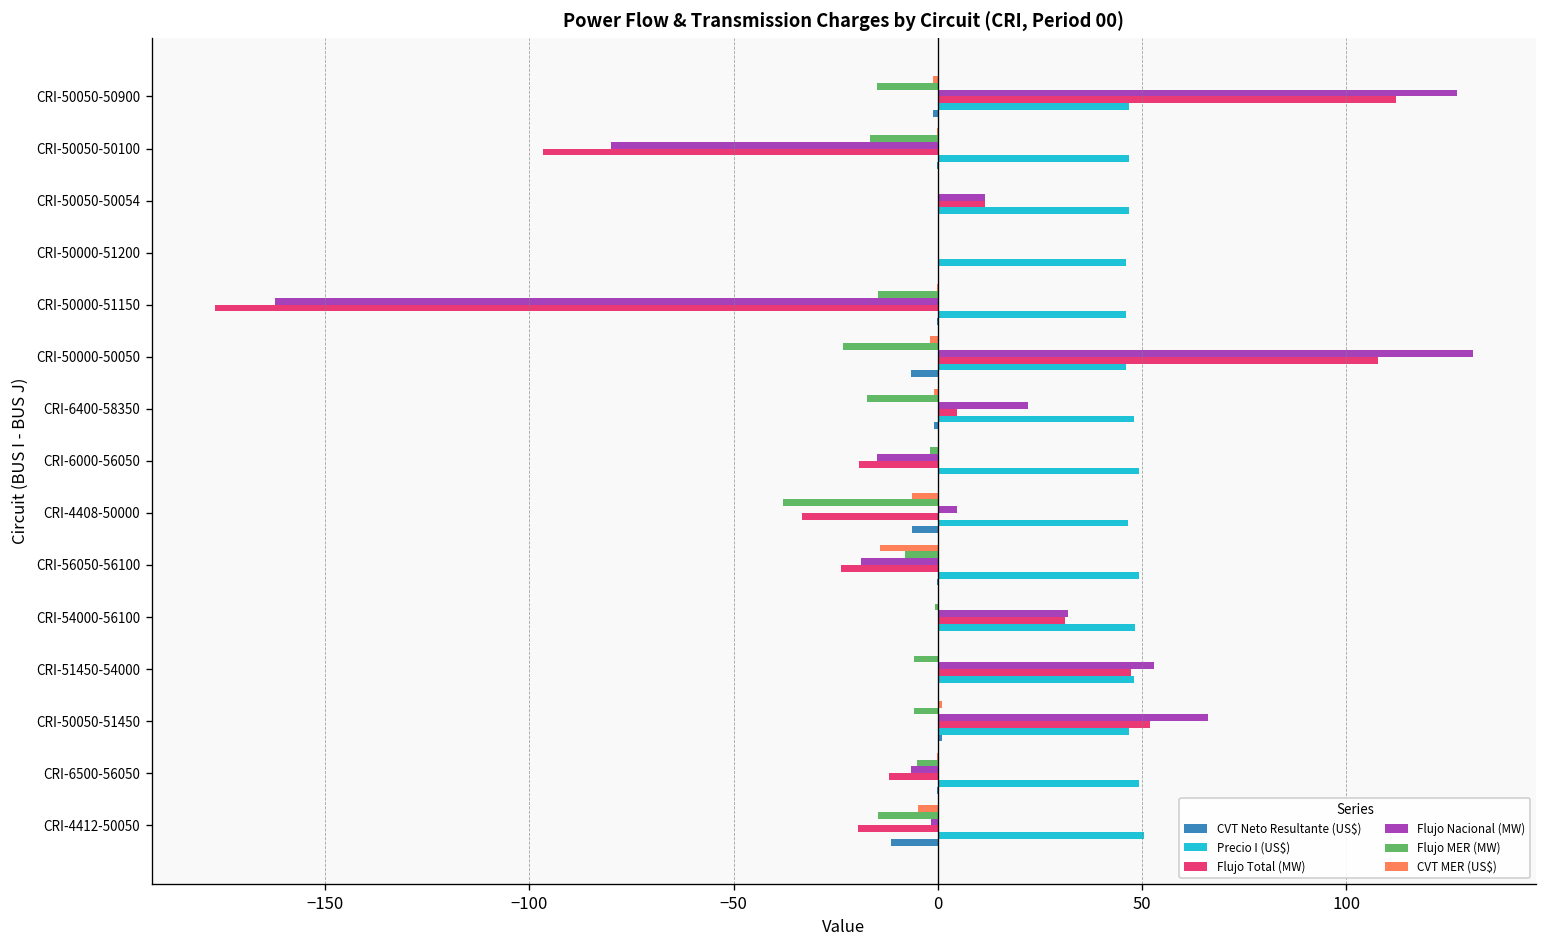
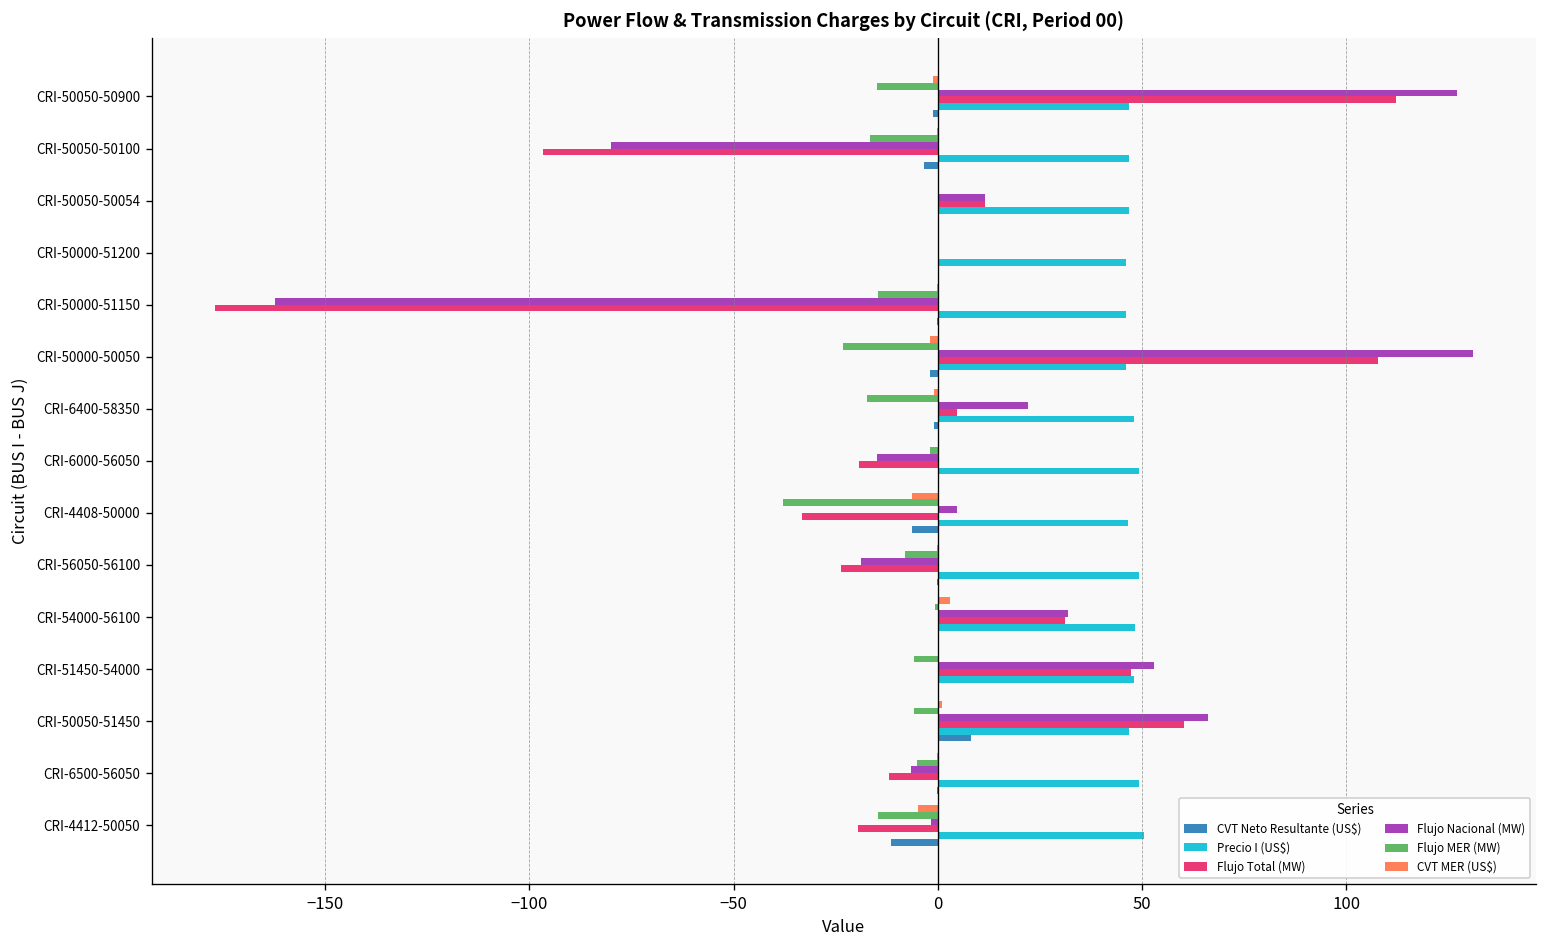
CVT Neto Resultante (US$), CRI-50050-50100: 0 -> -3
CVT Neto Resultante (US$), CRI-50000-50050: -7 -> -2
CVT MER (US$), CRI-56050-56100: -14 -> 0
CVT MER (US$), CRI-54000-56100: 0 -> 3
Flujo Total (MW), CRI-50050-51450: 52 -> 60
CVT Neto Resultante (US$), CRI-50050-51450: 1 -> 8
